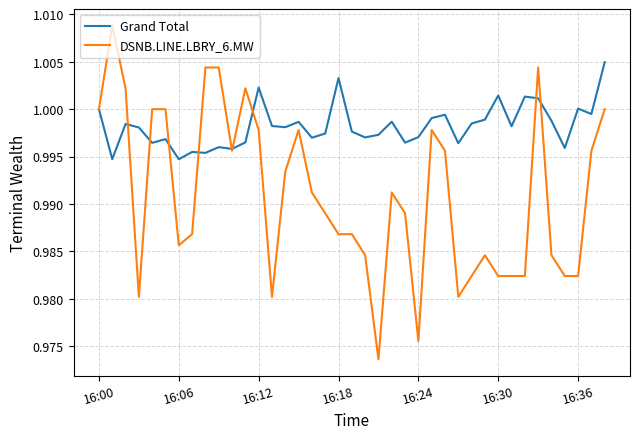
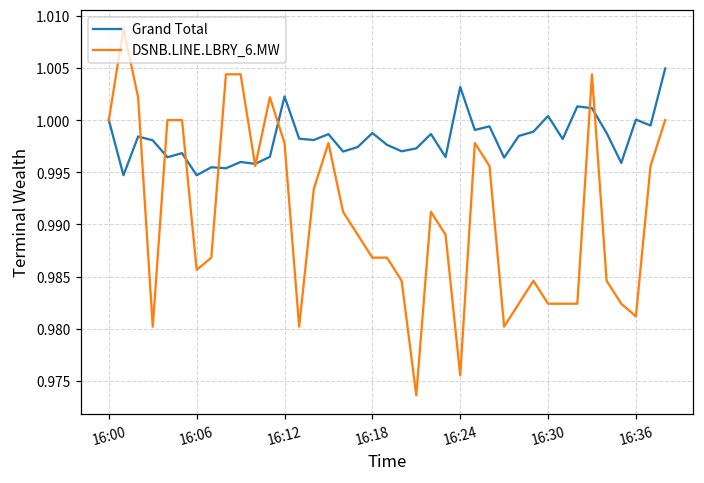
Grand Total, 16:18: 1.003 -> 0.999
Grand Total, 16:24: 0.997 -> 1.003
Grand Total, 16:30: 1.001 -> 1.000
DSNB.LINE.LBRY_6.MW, 16:36: 0.982 -> 0.981
